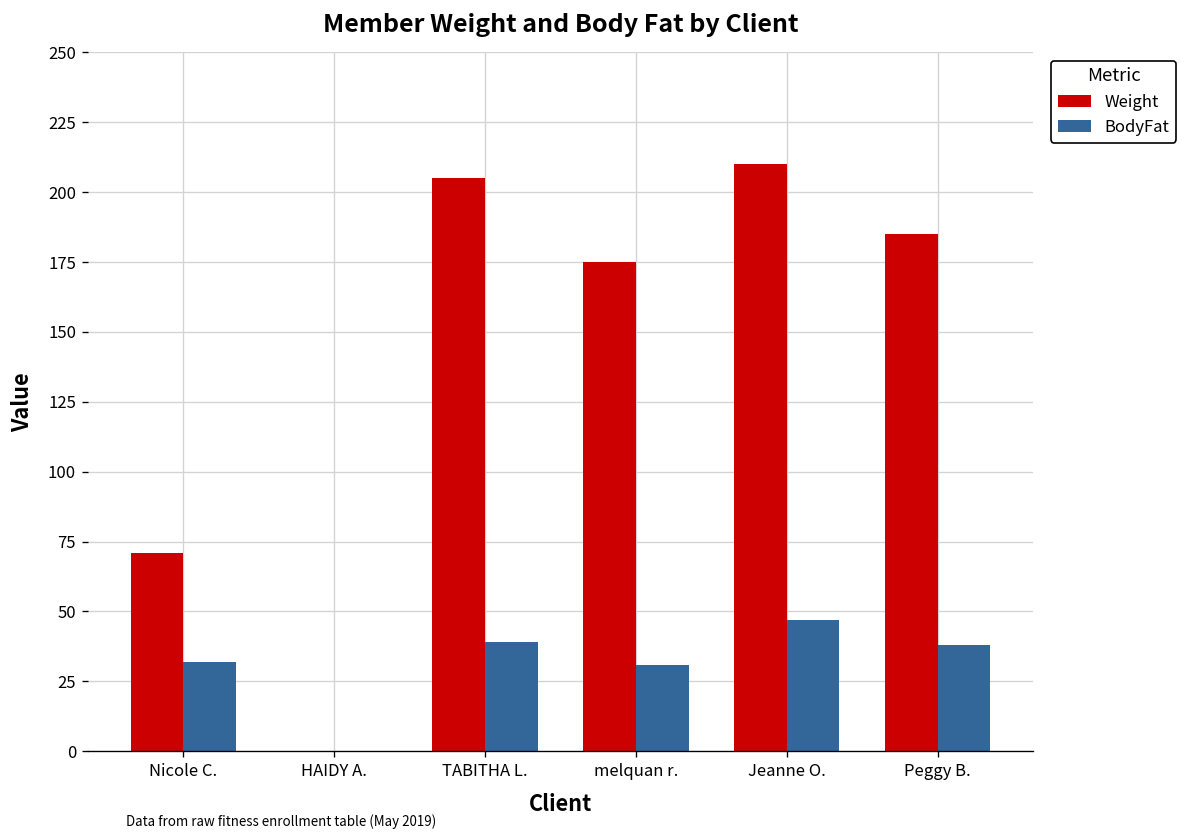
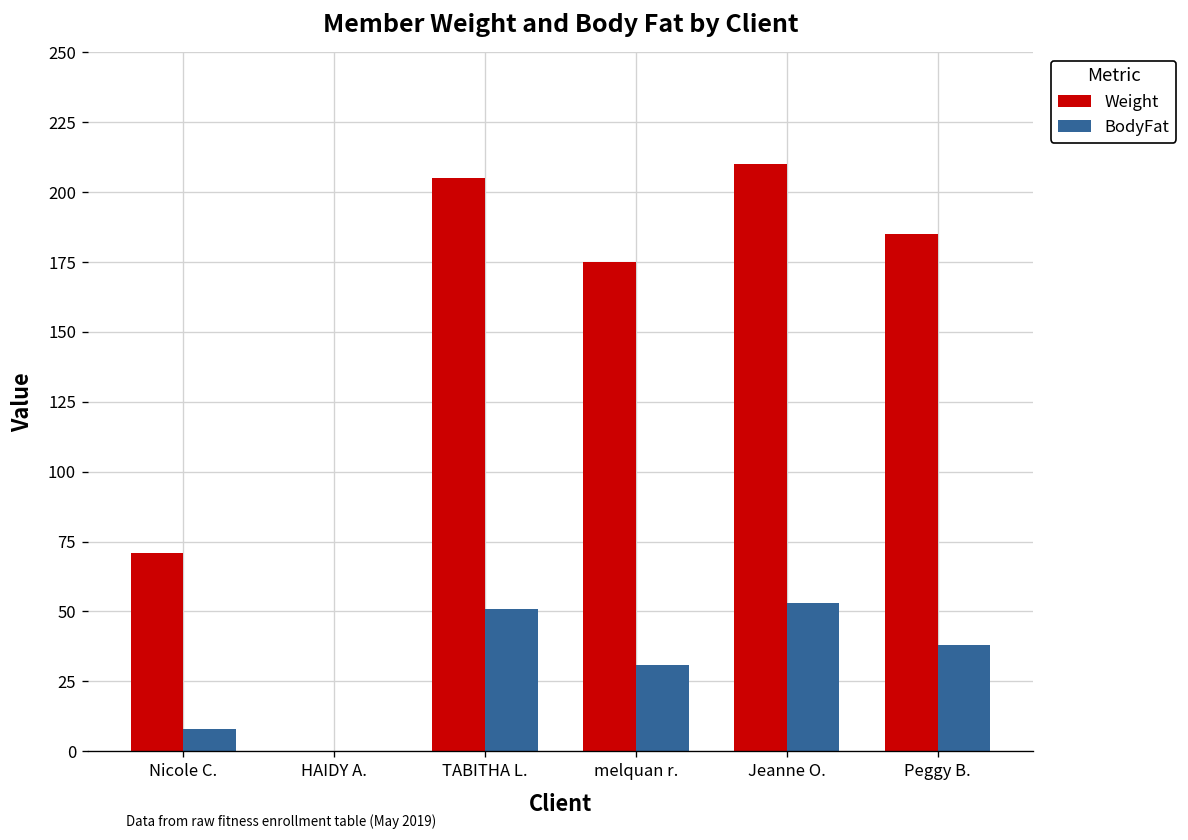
BodyFat, Nicole C.: 32 -> 8
BodyFat, TABITHA L.: 39 -> 51
BodyFat, Jeanne O.: 47 -> 53
